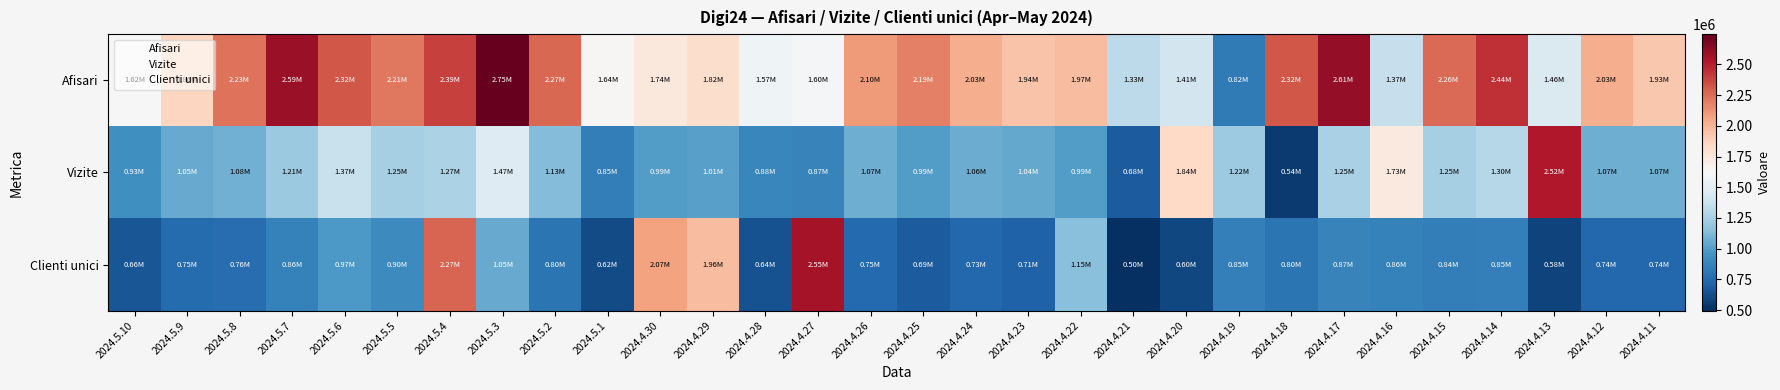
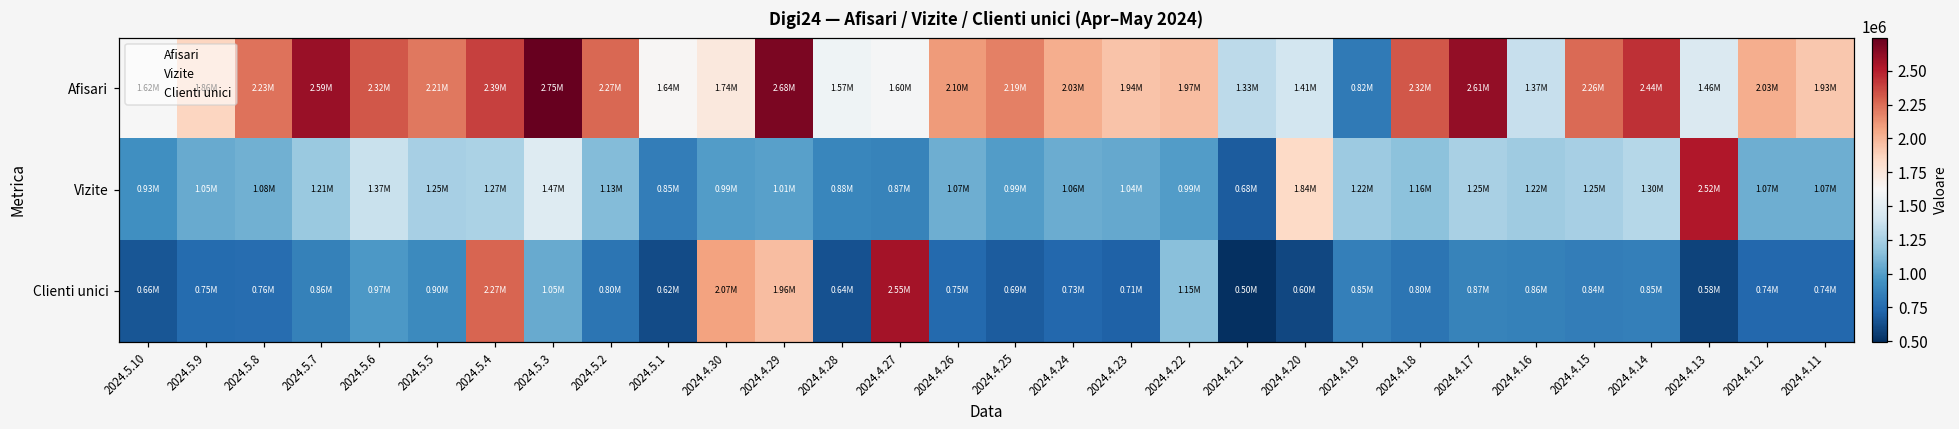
Afisari, 2024.4.29: 1.82M -> 2.68M
Vizite, 2024.4.18: 0.54M -> 1.16M
Vizite, 2024.4.16: 1.73M -> 1.22M
